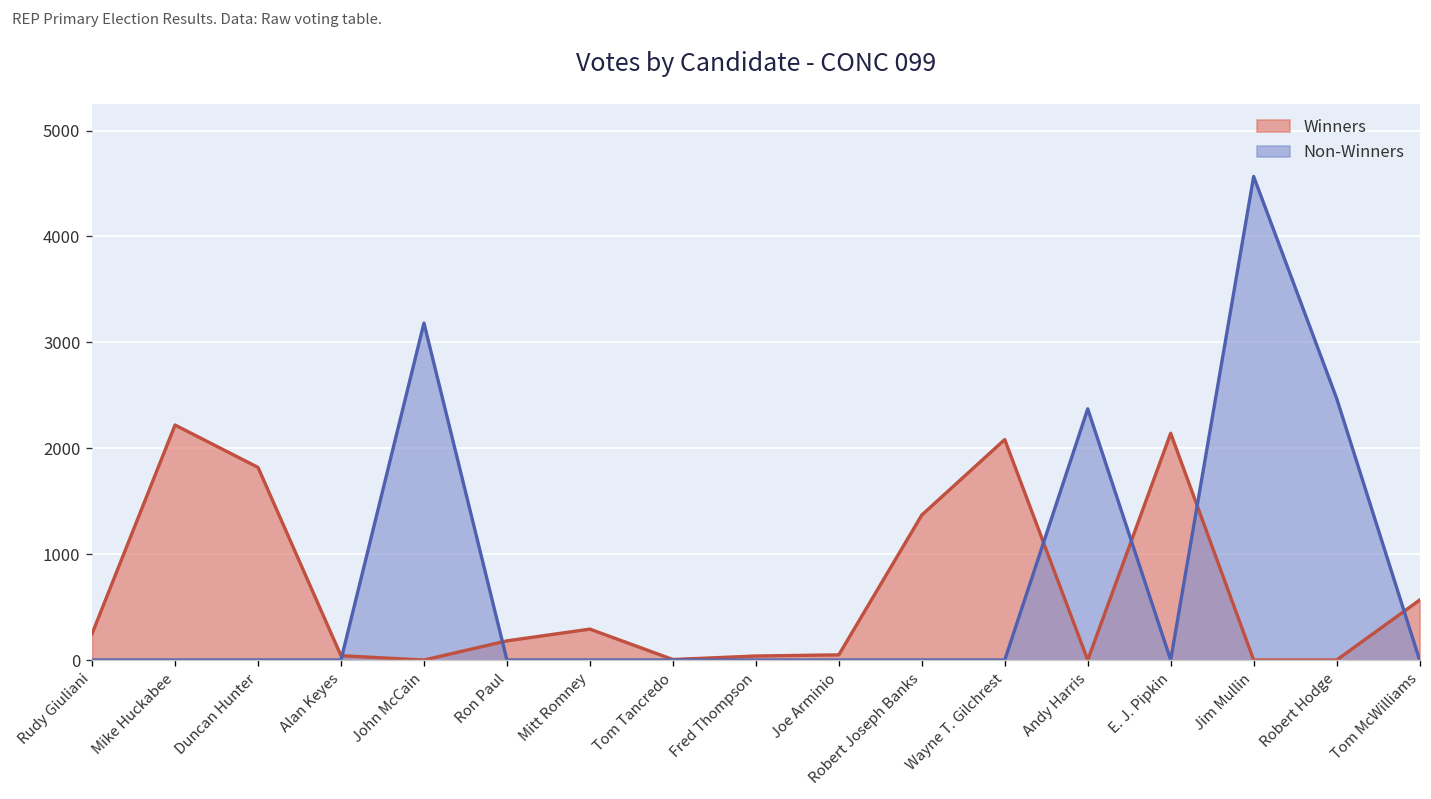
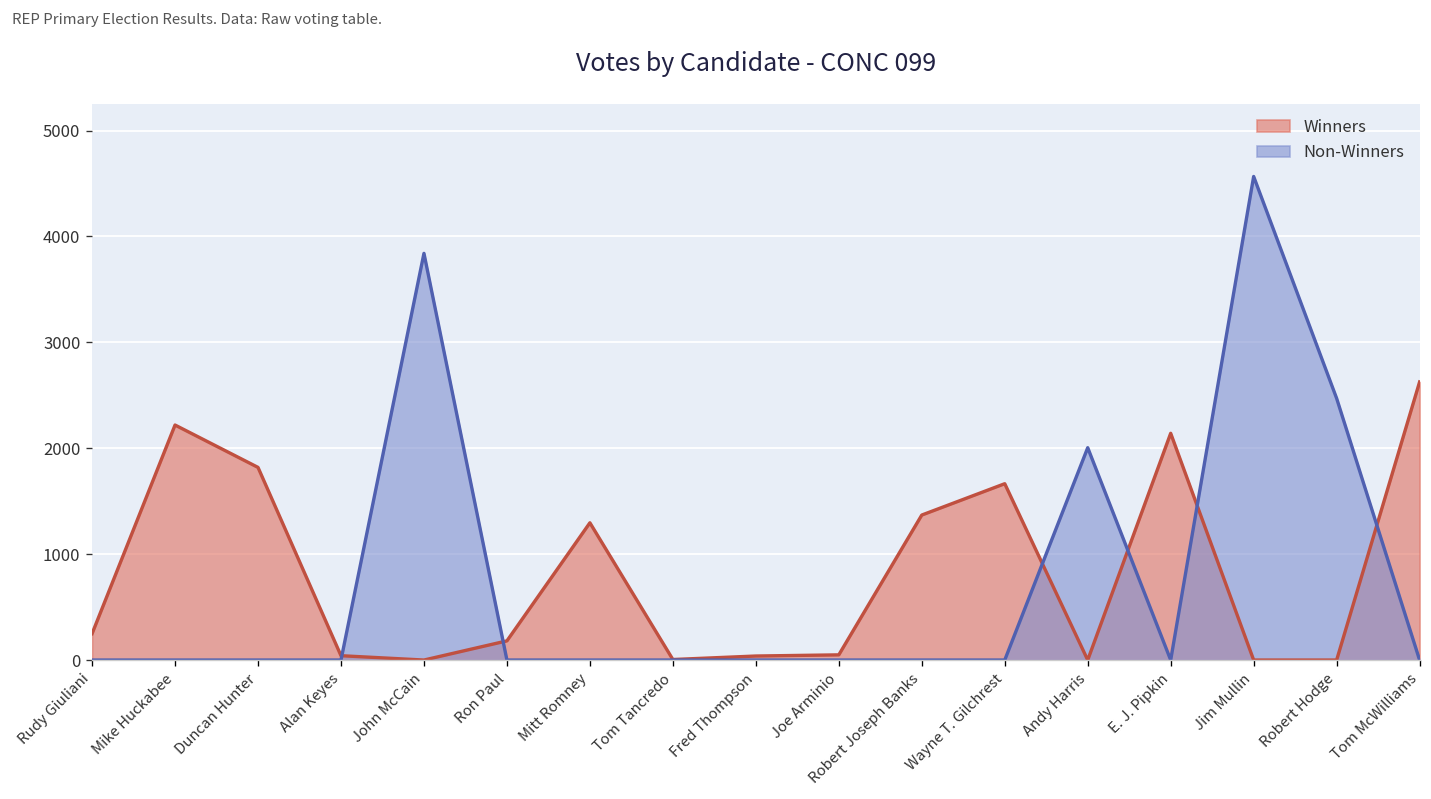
Non-Winners, John McCain: 3200 -> 3800
Winners, Mitt Romney: 300 -> 1300
Winners, Wayne T. Gilchrest: 2100 -> 1700
Non-Winners, Andy Harris: 2400 -> 2000
Winners, Tom McWilliams: 600 -> 2600
